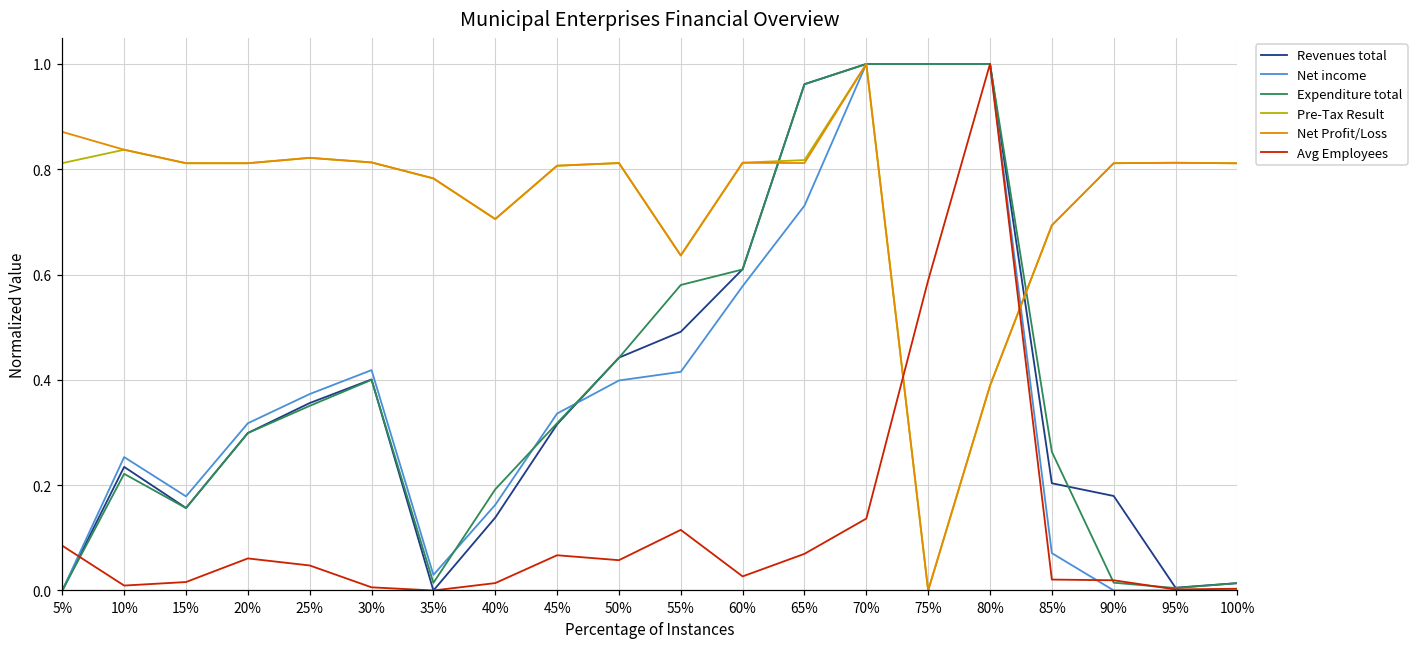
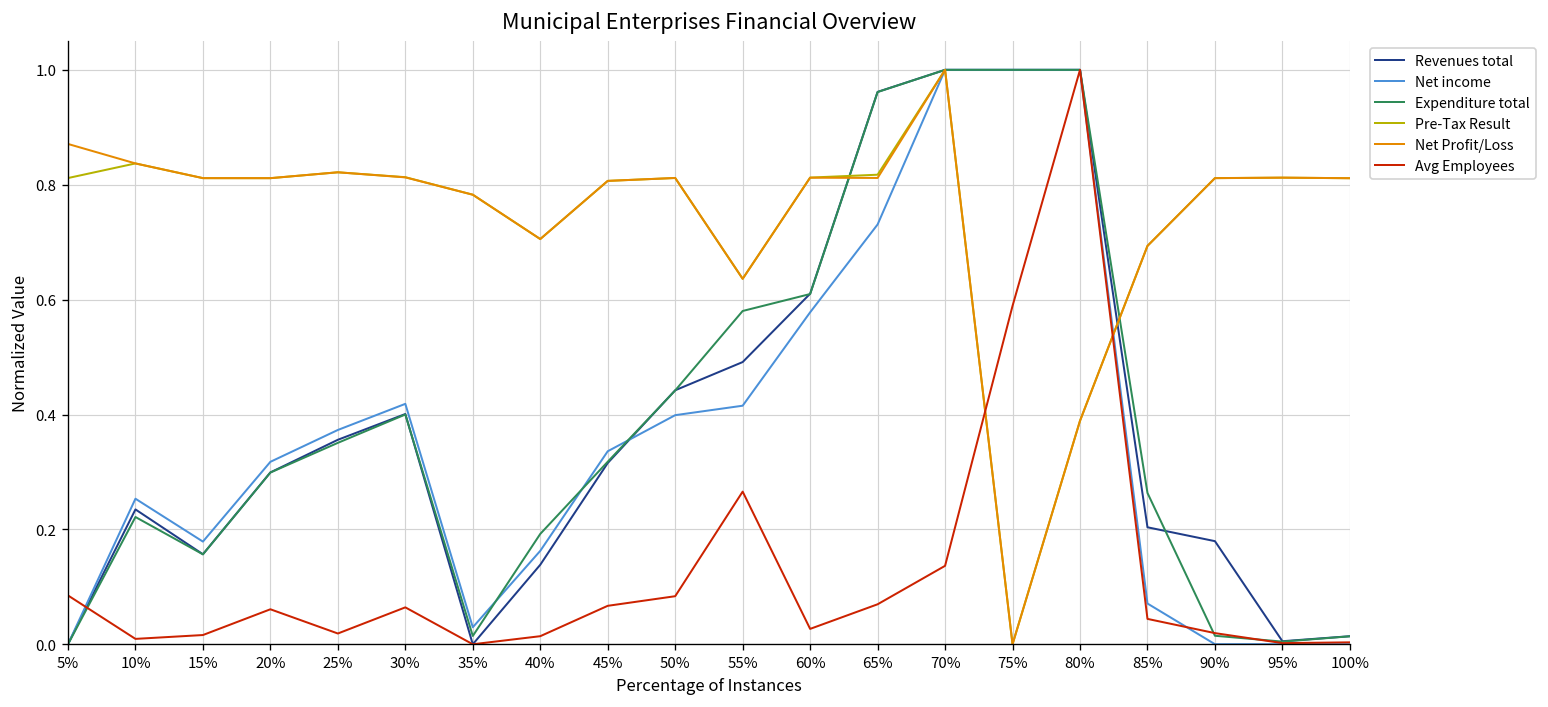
Avg Employees, 25%: 0.05 -> 0.02
Avg Employees, 30%: 0.01 -> 0.06
Avg Employees, 50%: 0.06 -> 0.08
Avg Employees, 55%: 0.12 -> 0.27
Avg Employees, 85%: 0.02 -> 0.04
